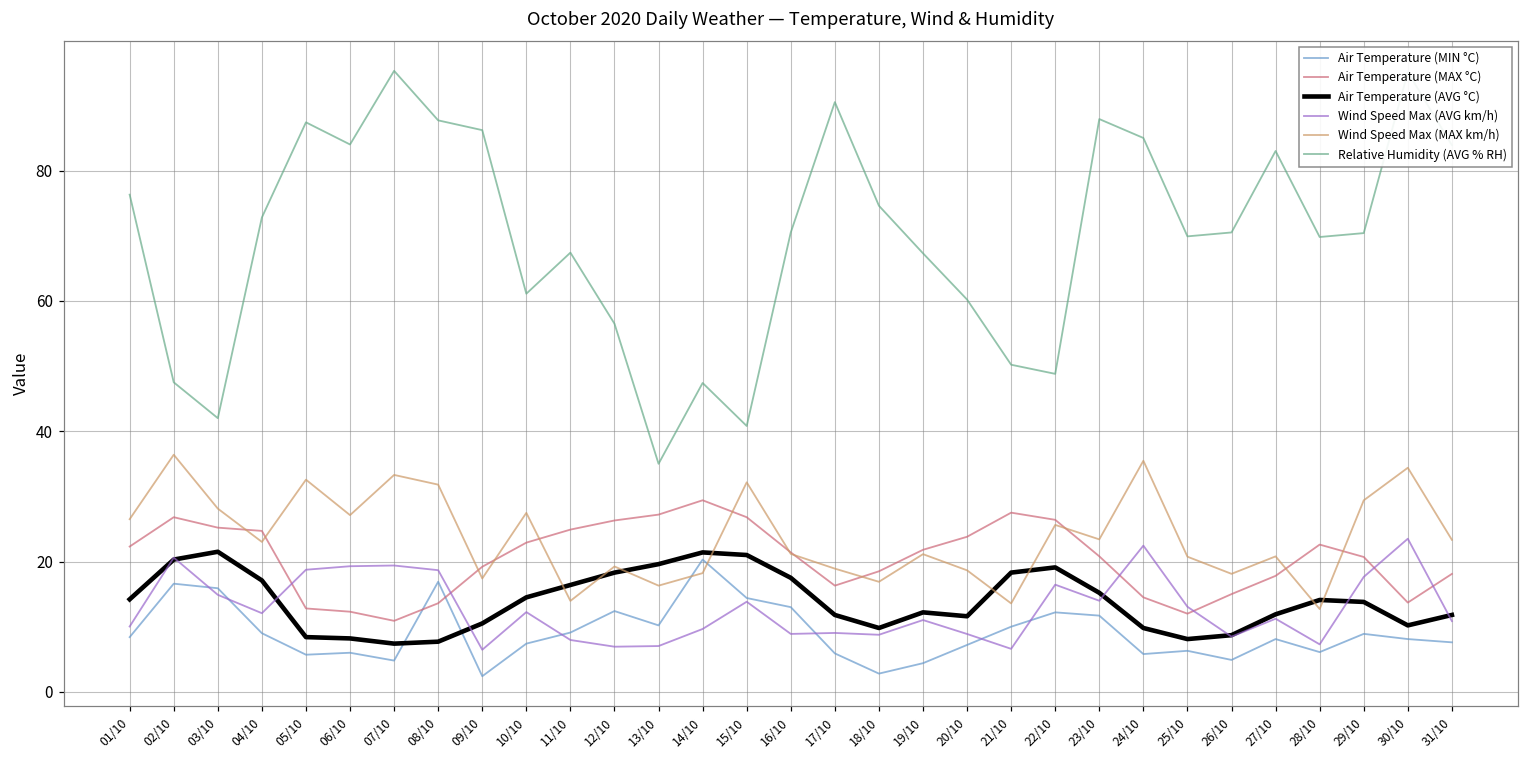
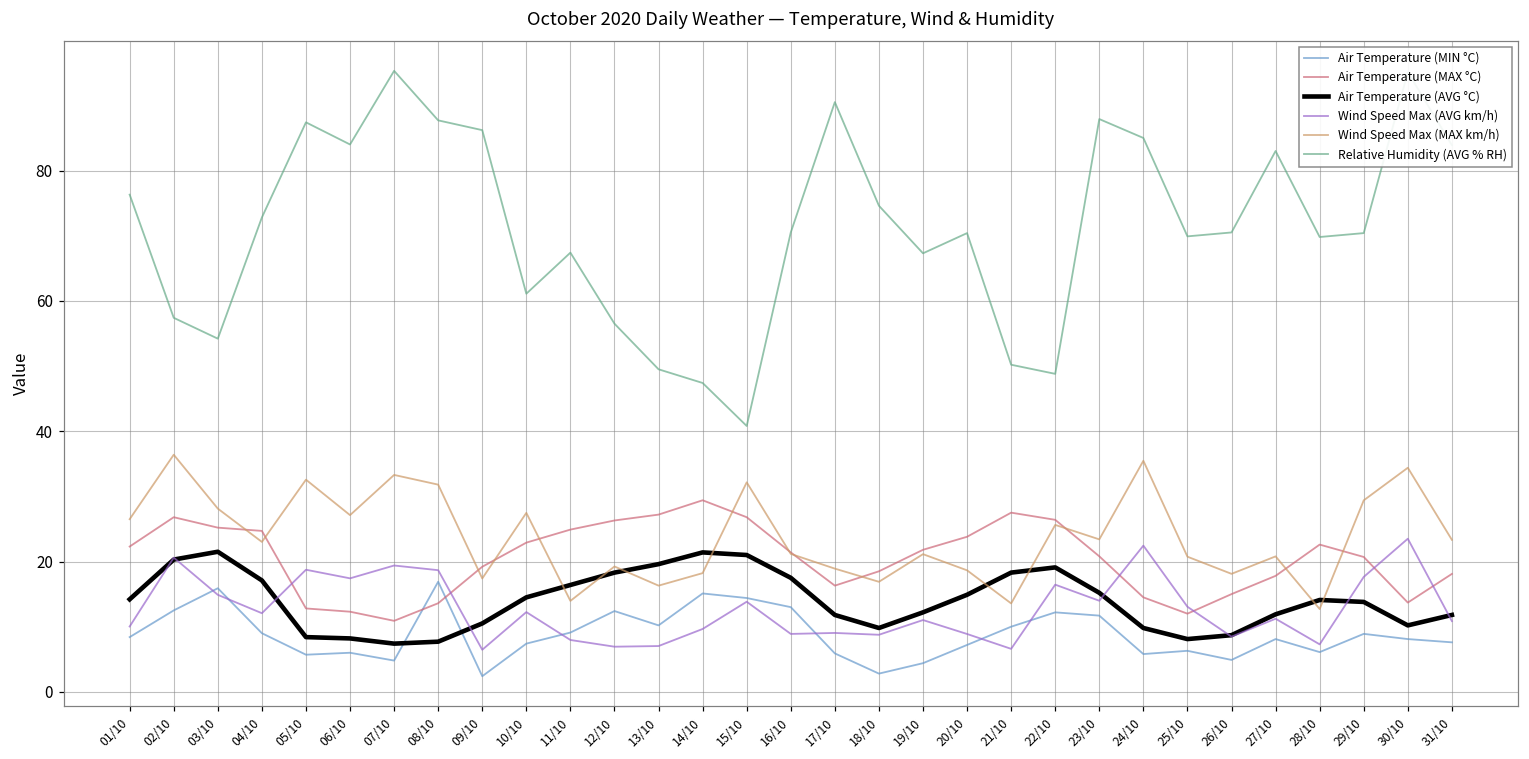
Air Temperature (MIN °C), 02/10: 17 -> 13
Relative Humidity (AVG % RH), 02/10: 48 -> 57
Relative Humidity (AVG % RH), 03/10: 42 -> 54
Wind Speed Max (AVG km/h), 06/10: 19 -> 17
Relative Humidity (AVG % RH), 13/10: 35 -> 50
Air Temperature (MIN °C), 14/10: 20 -> 15
Air Temperature (AVG °C), 20/10: 12 -> 15
Relative Humidity (AVG % RH), 20/10: 60 -> 70
